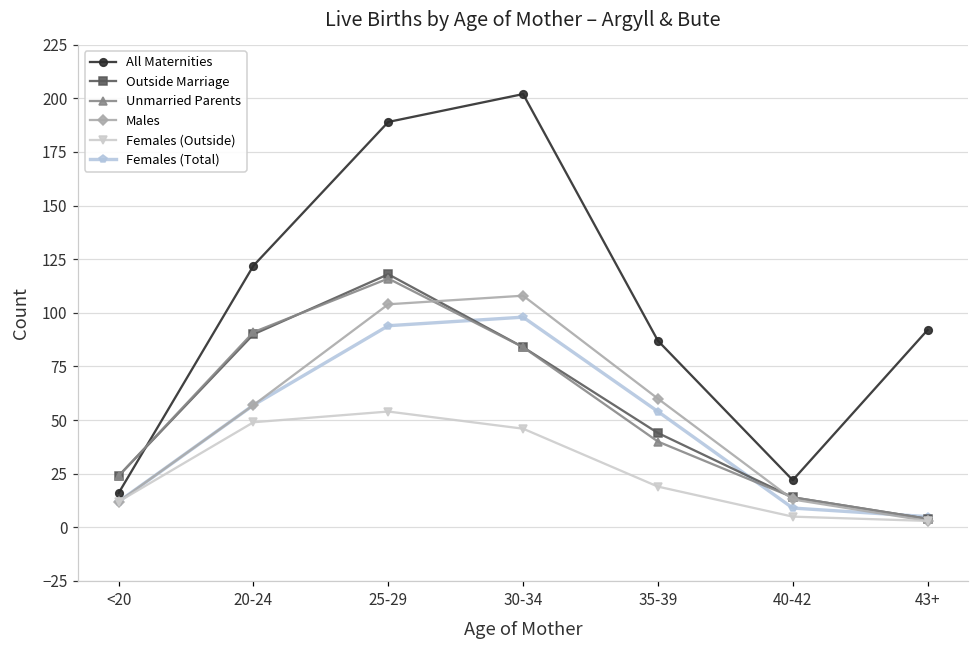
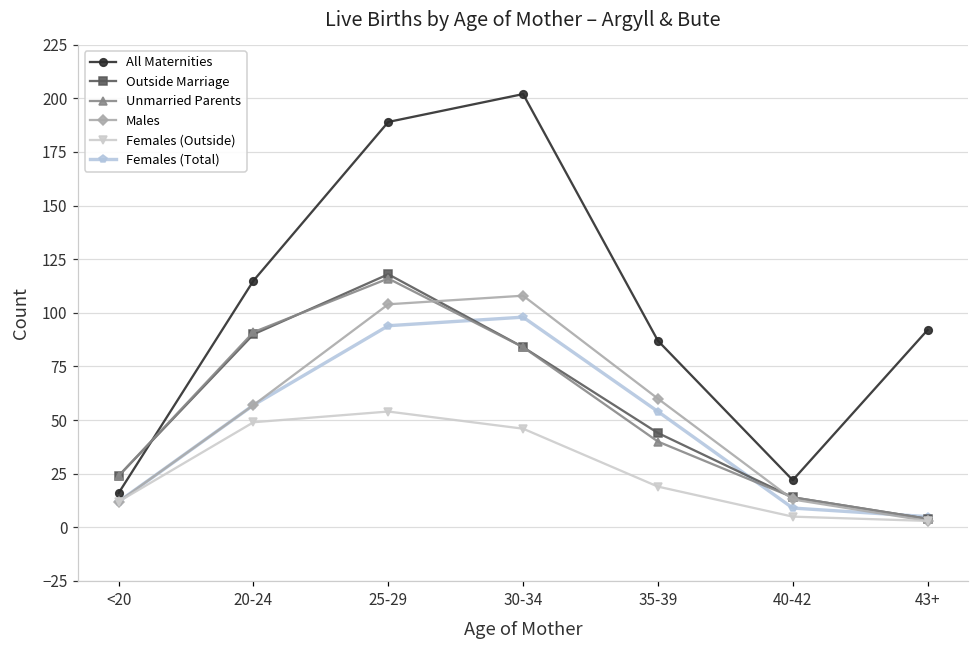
All Maternities, 20-24: 122 -> 115
